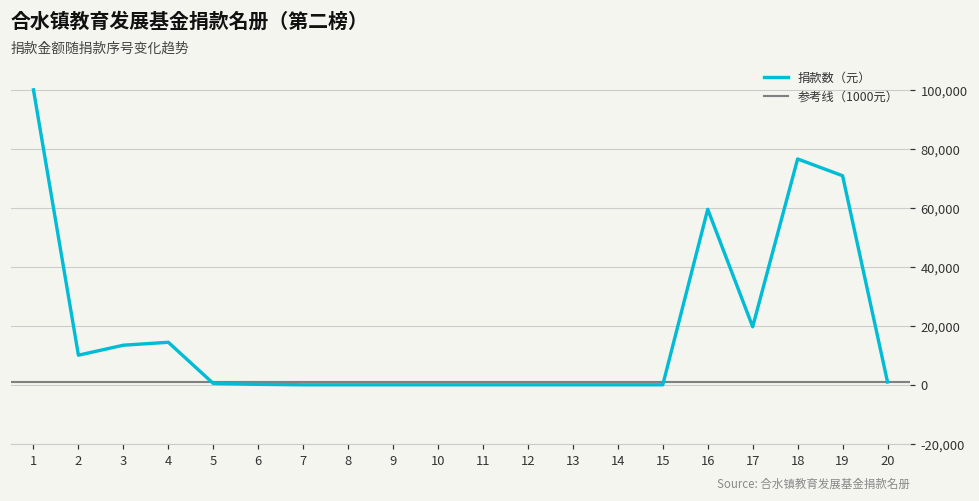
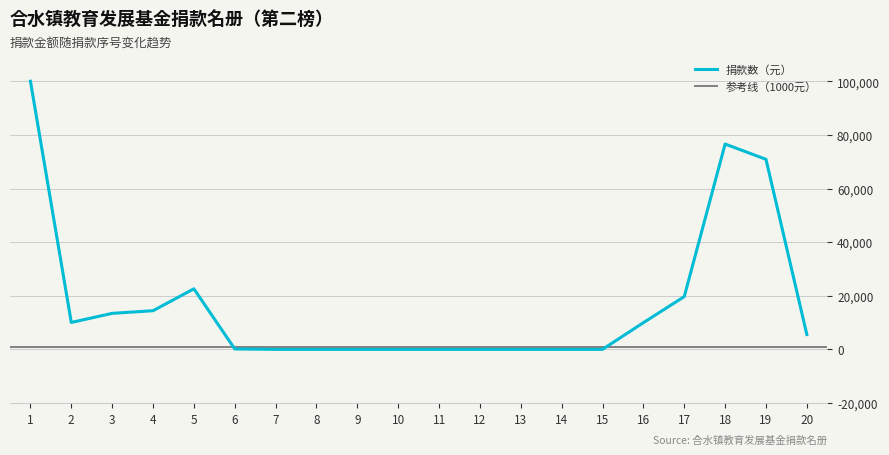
5: 1,000 -> 23,000
16: 60,000 -> 10,000
20: 1,000 -> 6,000
